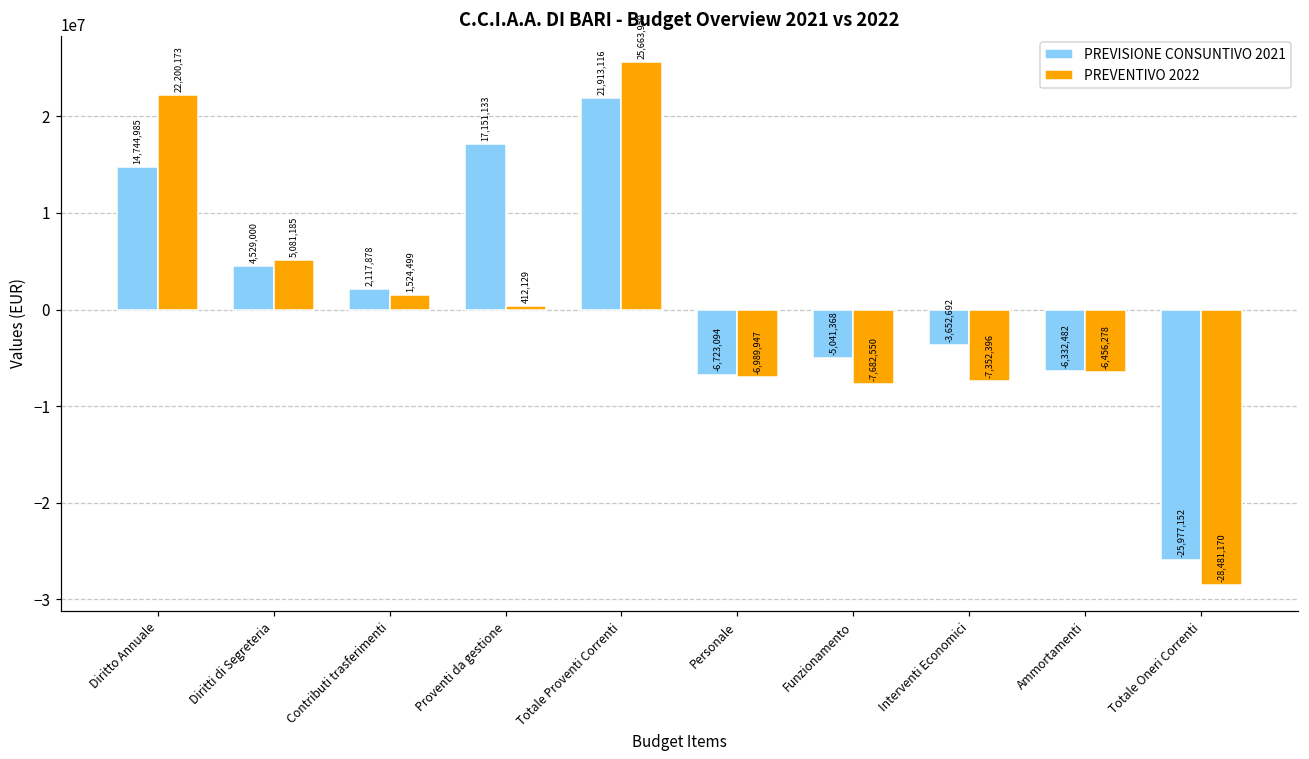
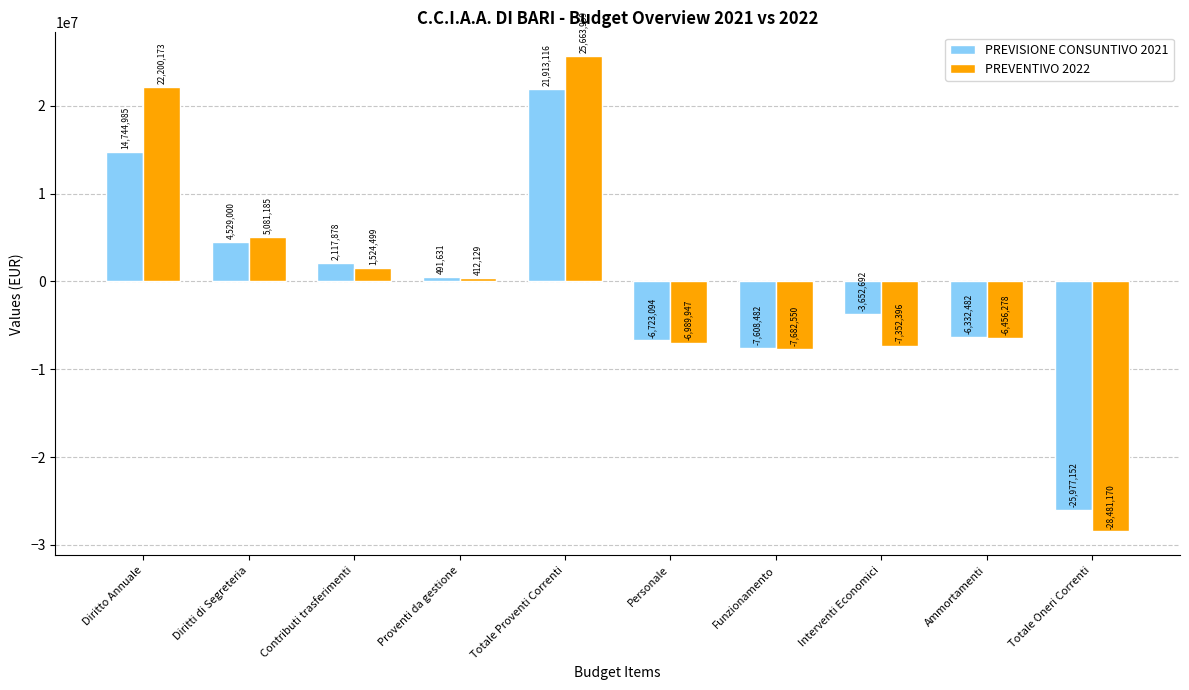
PREVISIONE CONSUNTIVO 2021, Proventi da gestione: 17,151,133 -> 491,631
PREVISIONE CONSUNTIVO 2021, Funzionamento: -5,041,368 -> -7,608,482
